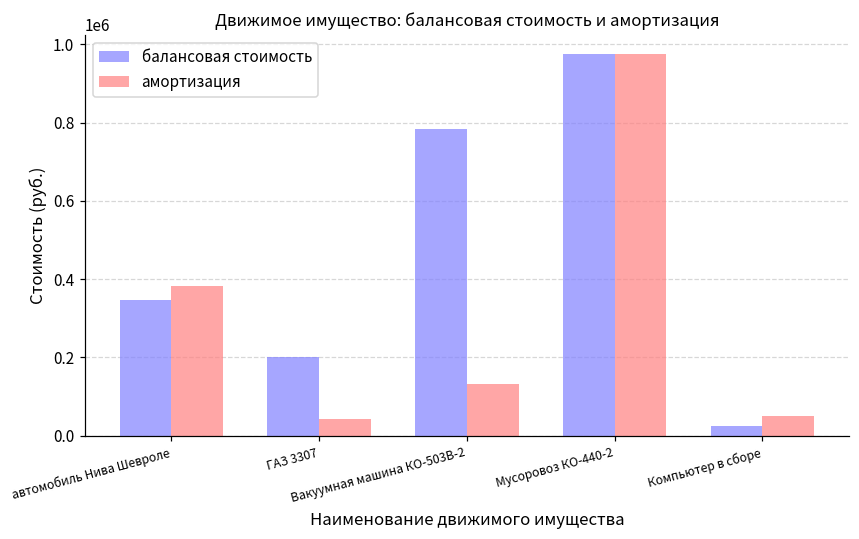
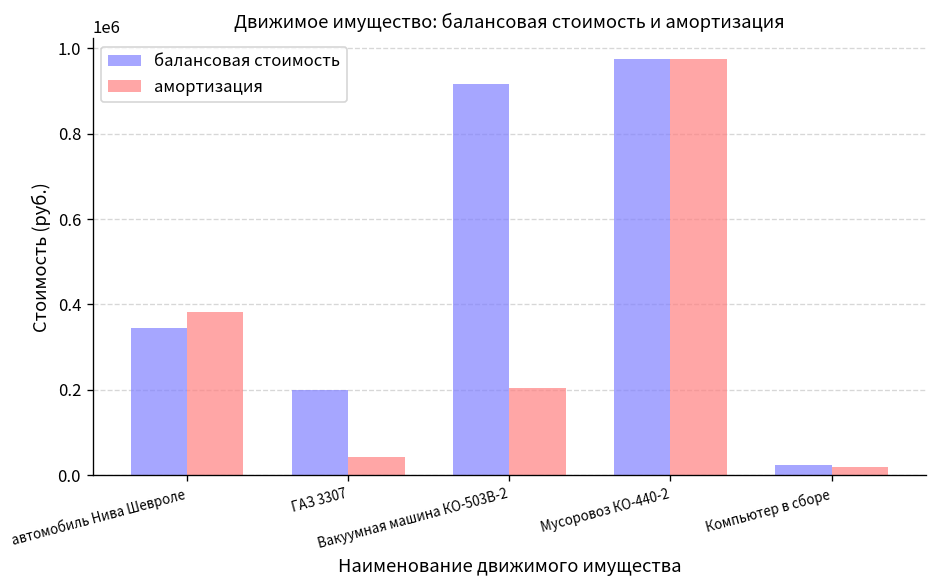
балансовая стоимость, Вакуумная машина КО-503В-2: 780000 -> 920000
амортизация, Вакуумная машина КО-503В-2: 130000 -> 210000
амортизация, Компьютер в сборе: 50000 -> 20000
